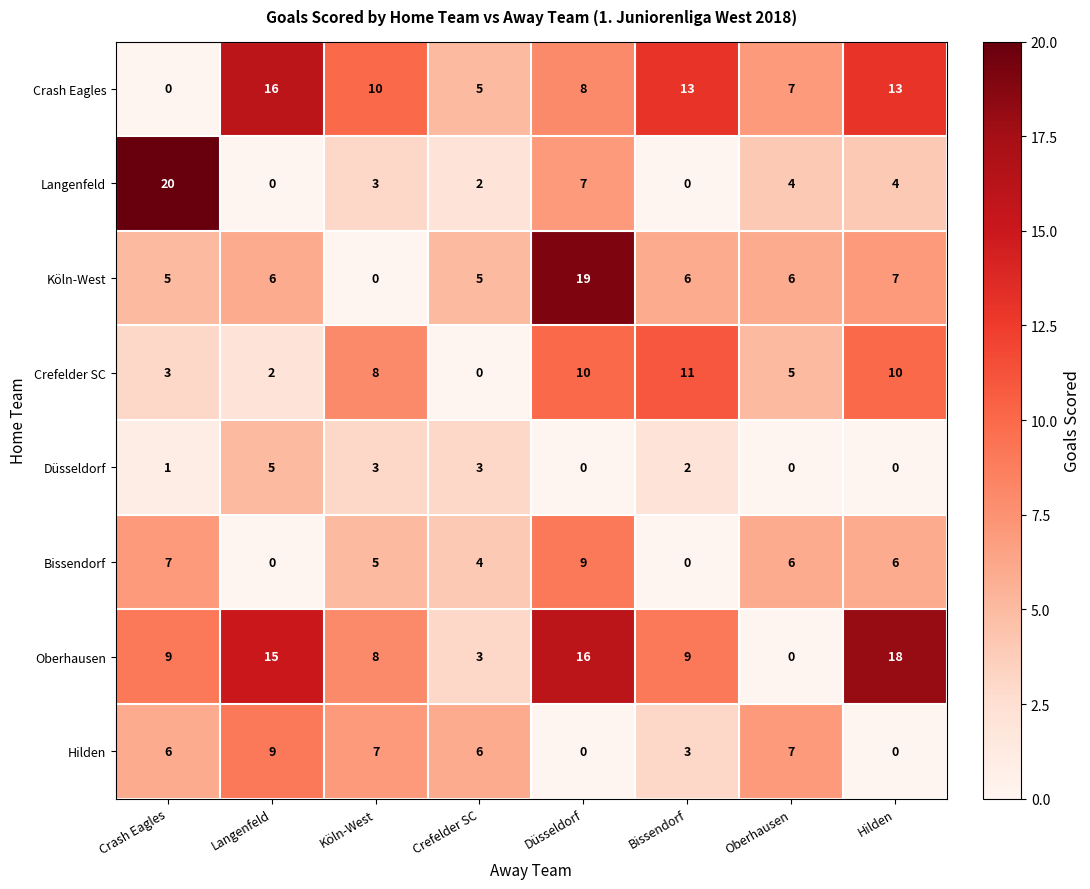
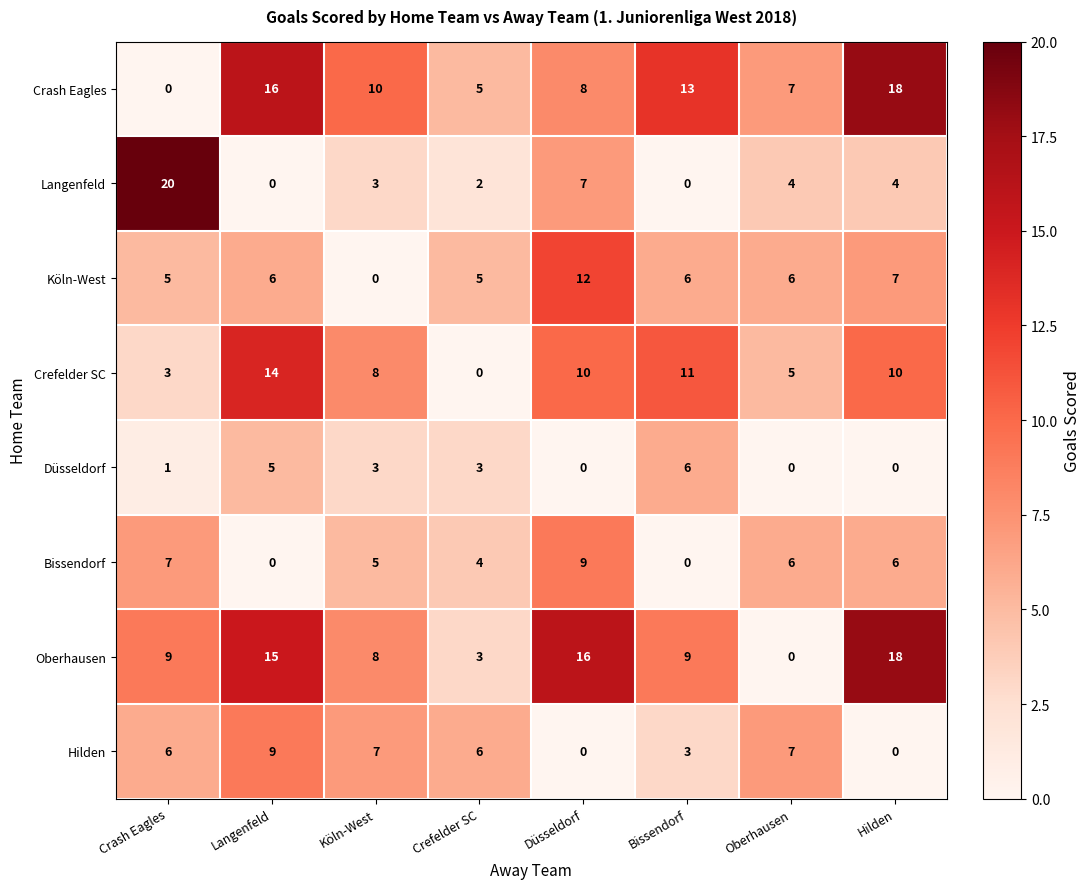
Crash Eagles, Hilden: 13 -> 18
Köln-West, Düsseldorf: 19 -> 12
Crefelder SC, Langenfeld: 2 -> 14
Düsseldorf, Bissendorf: 2 -> 6
